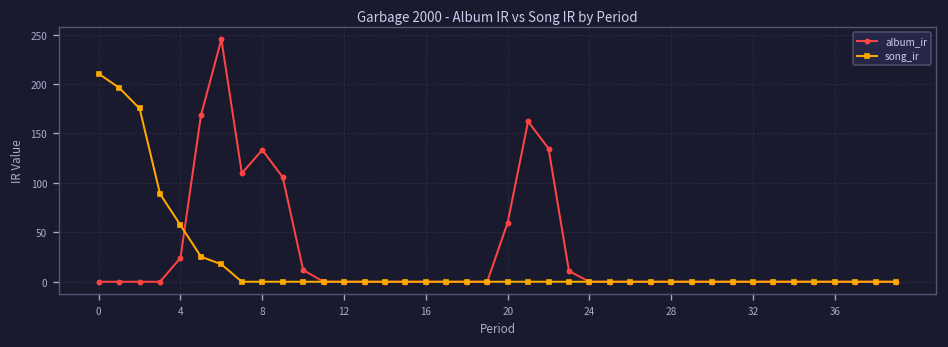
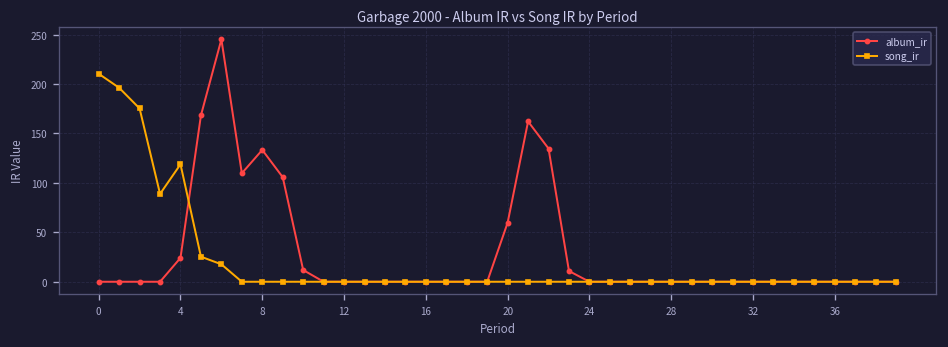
song_ir, 4: 60 -> 120
